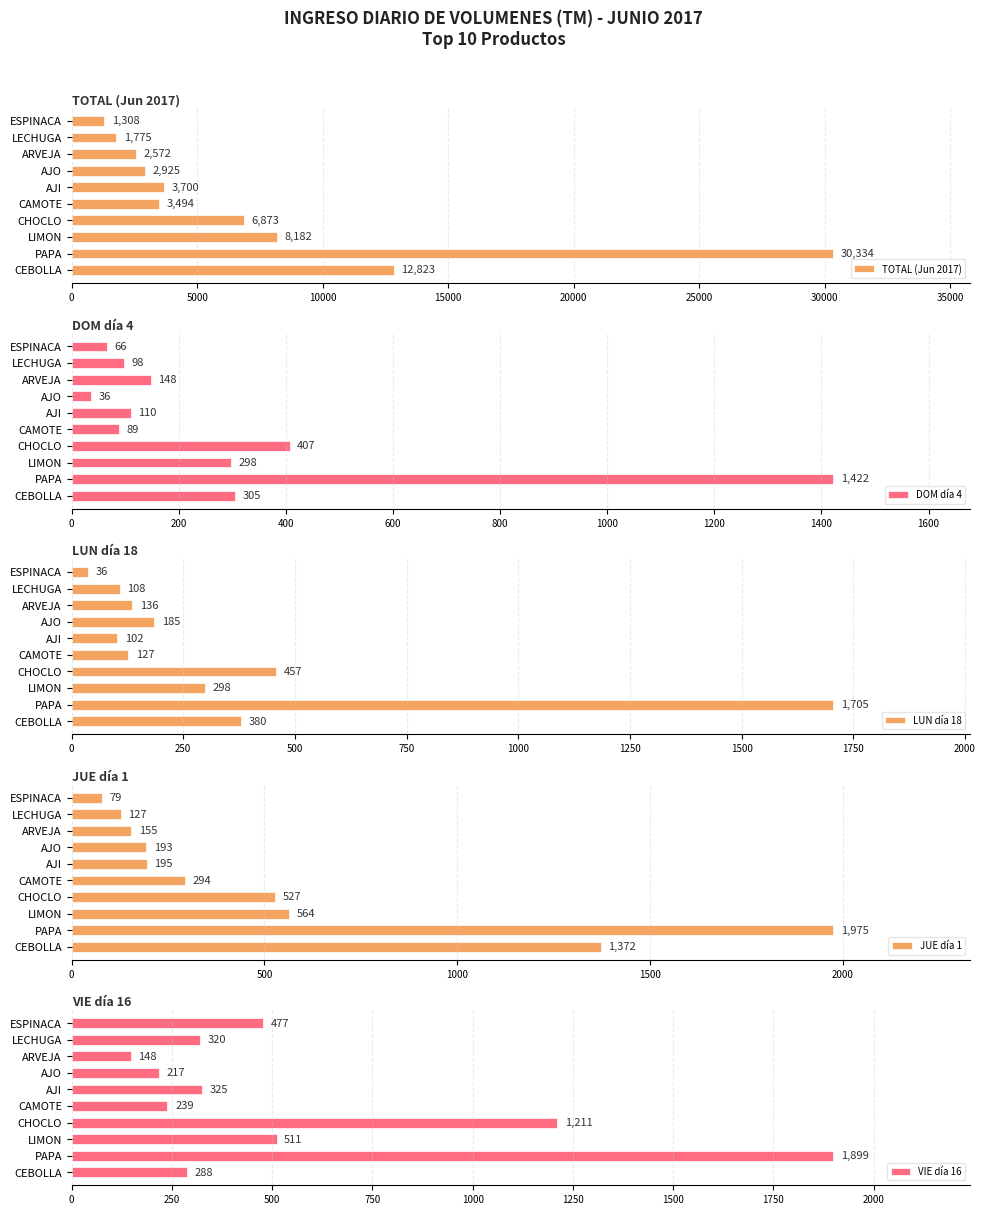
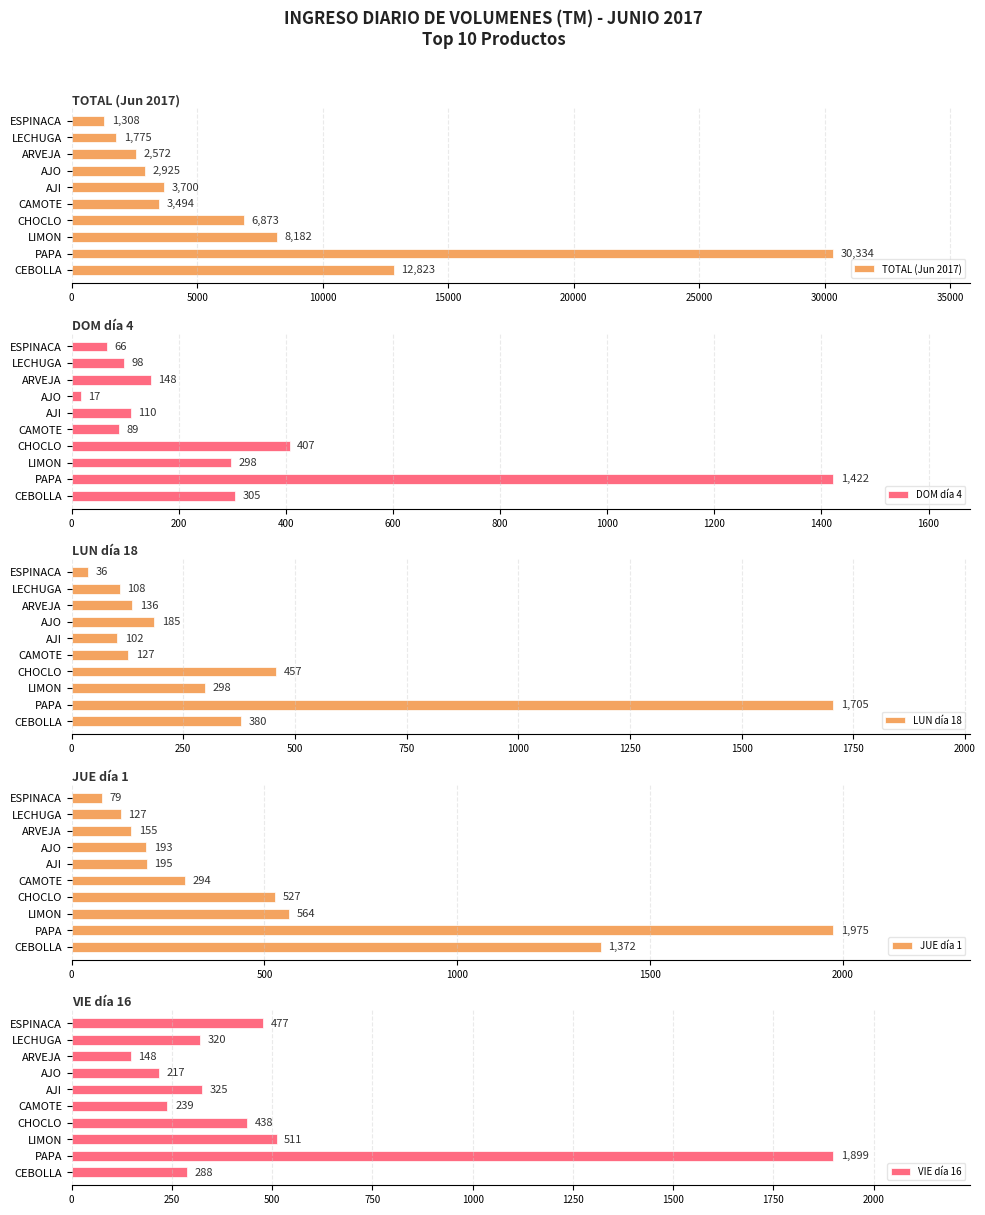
DOM día 4, AJO: 36 -> 17
VIE día 16, CHOCLO: 1,211 -> 438
